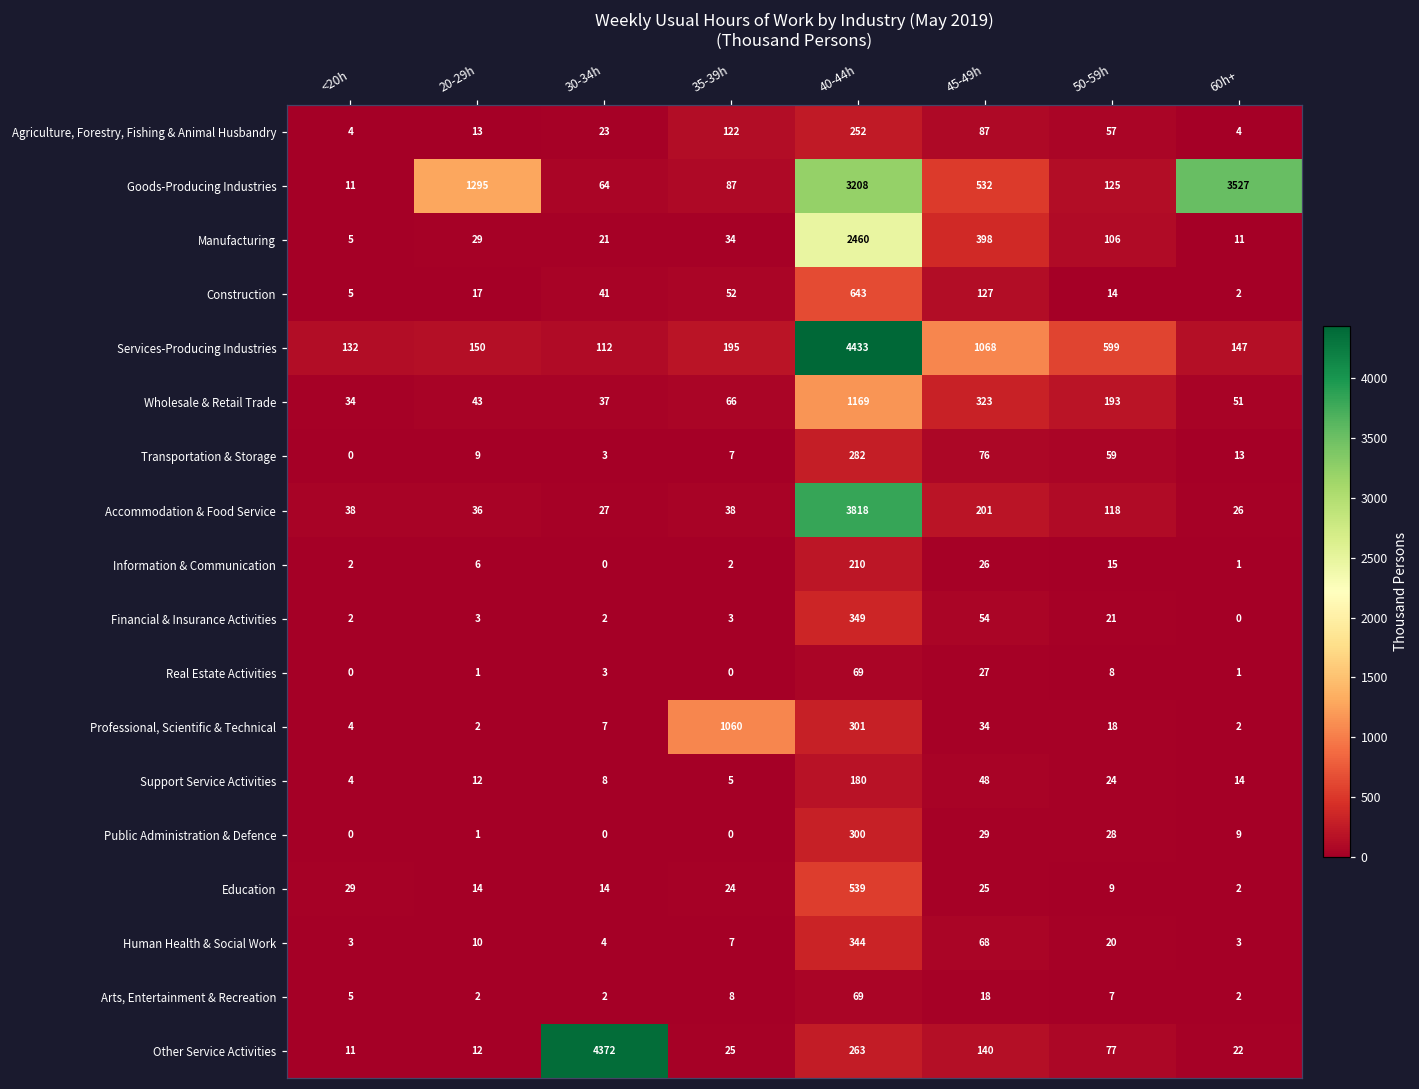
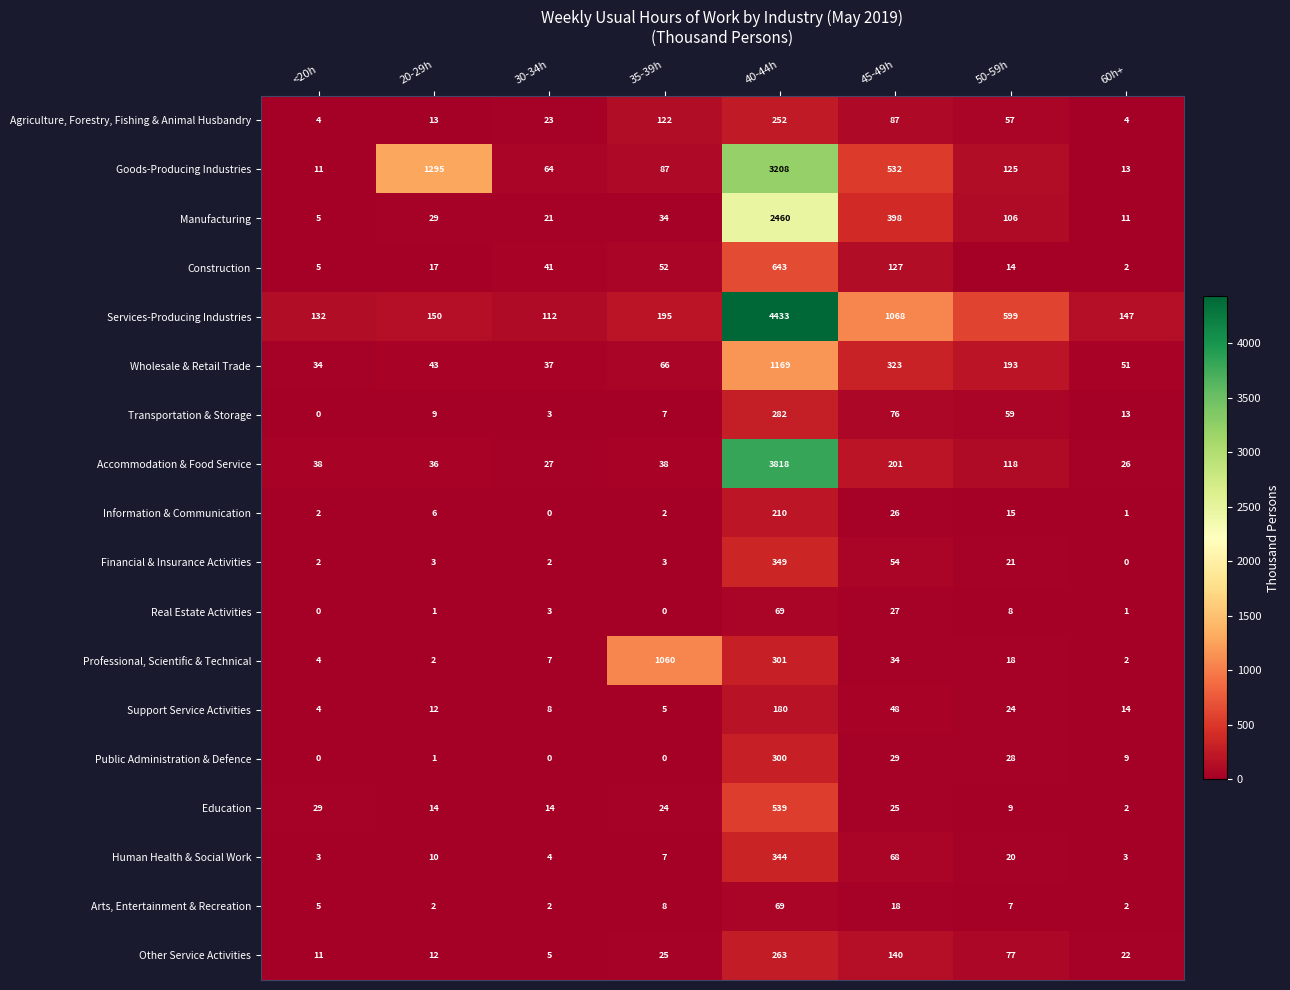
Goods-Producing Industries, 60h+: 3527 -> 13
Other Service Activities, 30-34h: 4372 -> 5
